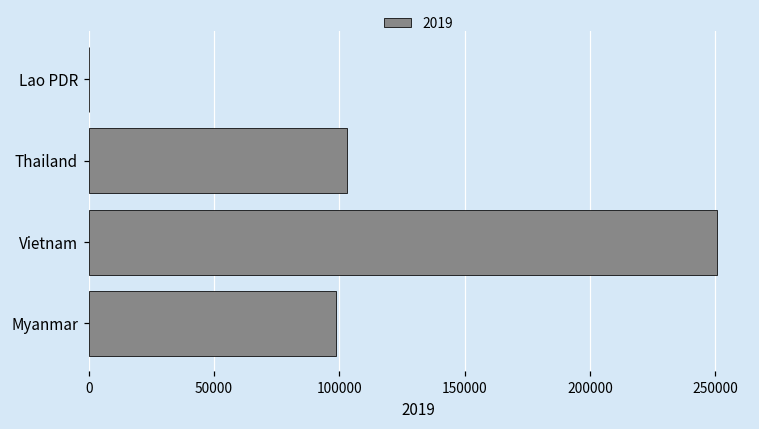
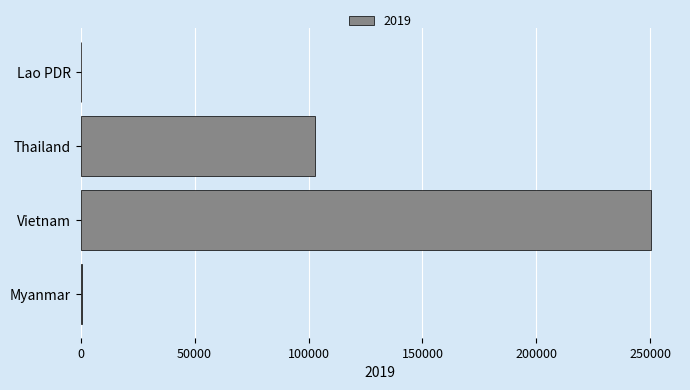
Myanmar: 99000 -> 1000
